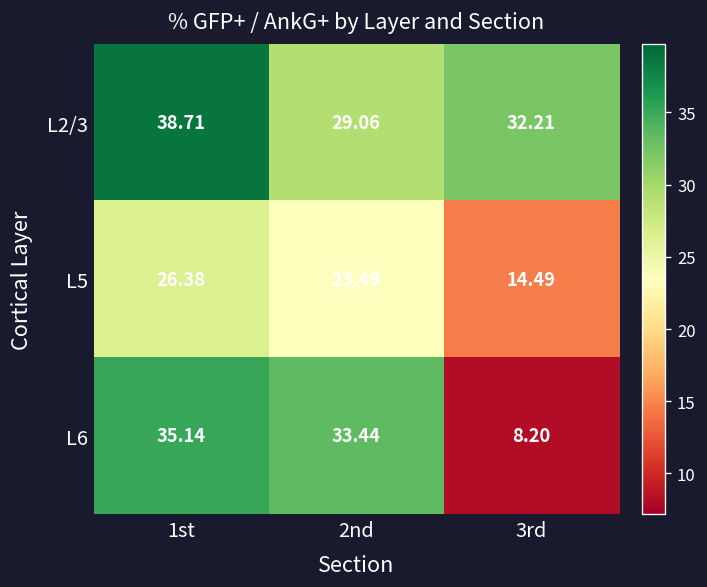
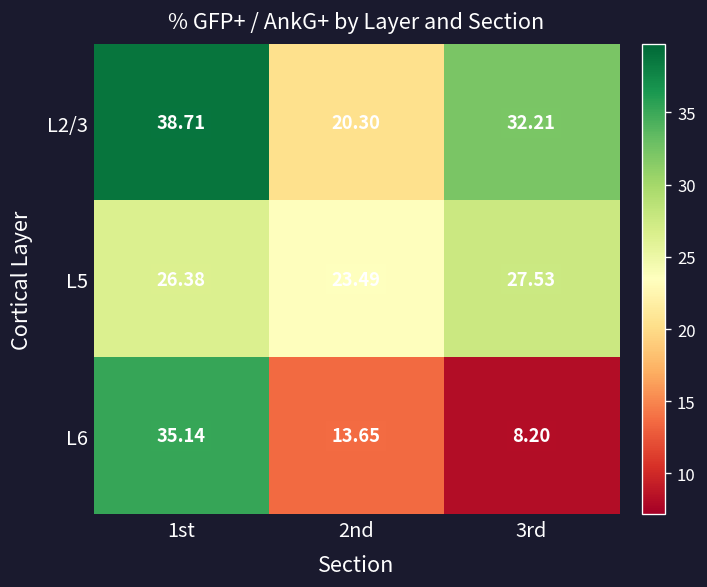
L2/3, 2nd: 29.06 -> 20.30
L5, 3rd: 14.49 -> 27.53
L6, 2nd: 33.44 -> 13.65
